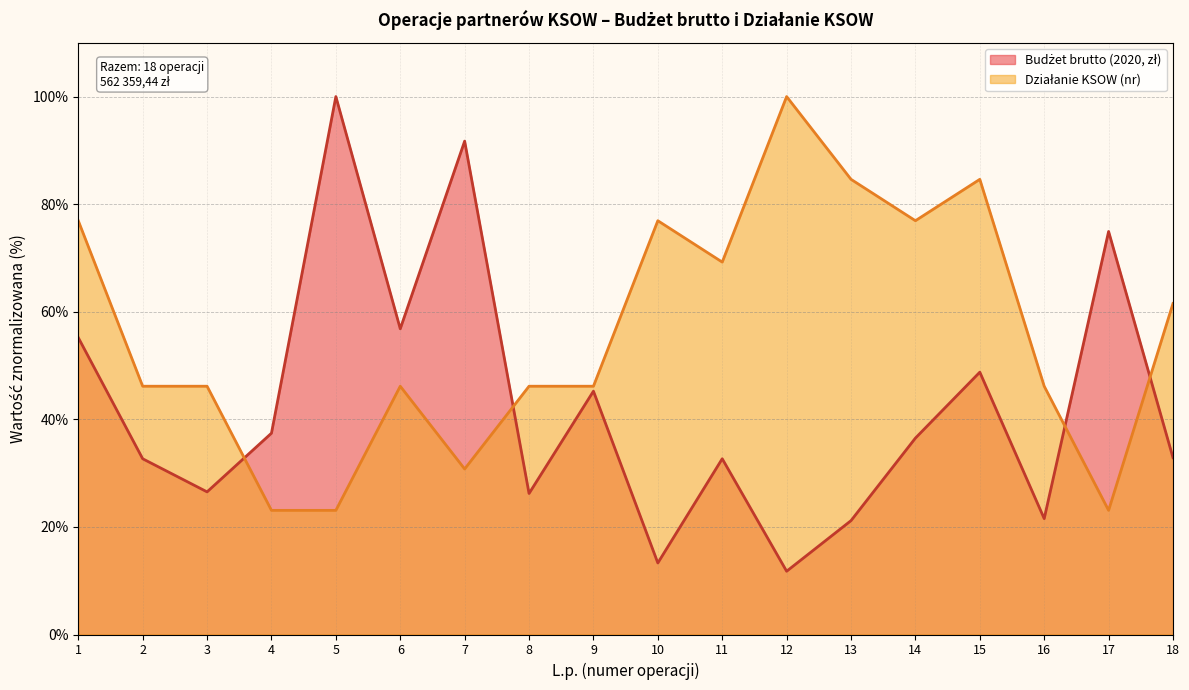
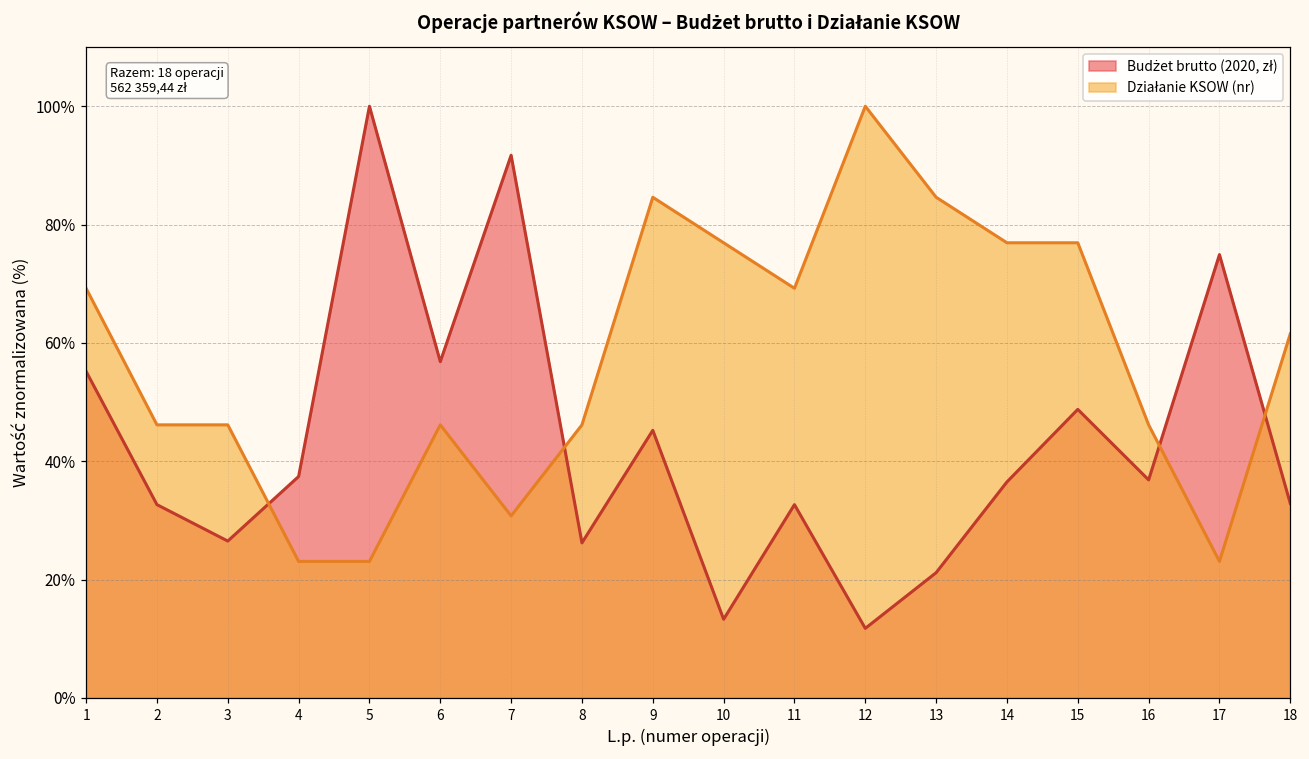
Działanie KSOW (nr), 1: 77% -> 69%
Działanie KSOW (nr), 9: 46% -> 85%
Działanie KSOW (nr), 15: 85% -> 77%
Budżet brutto (2020, zł), 16: 22% -> 37%
